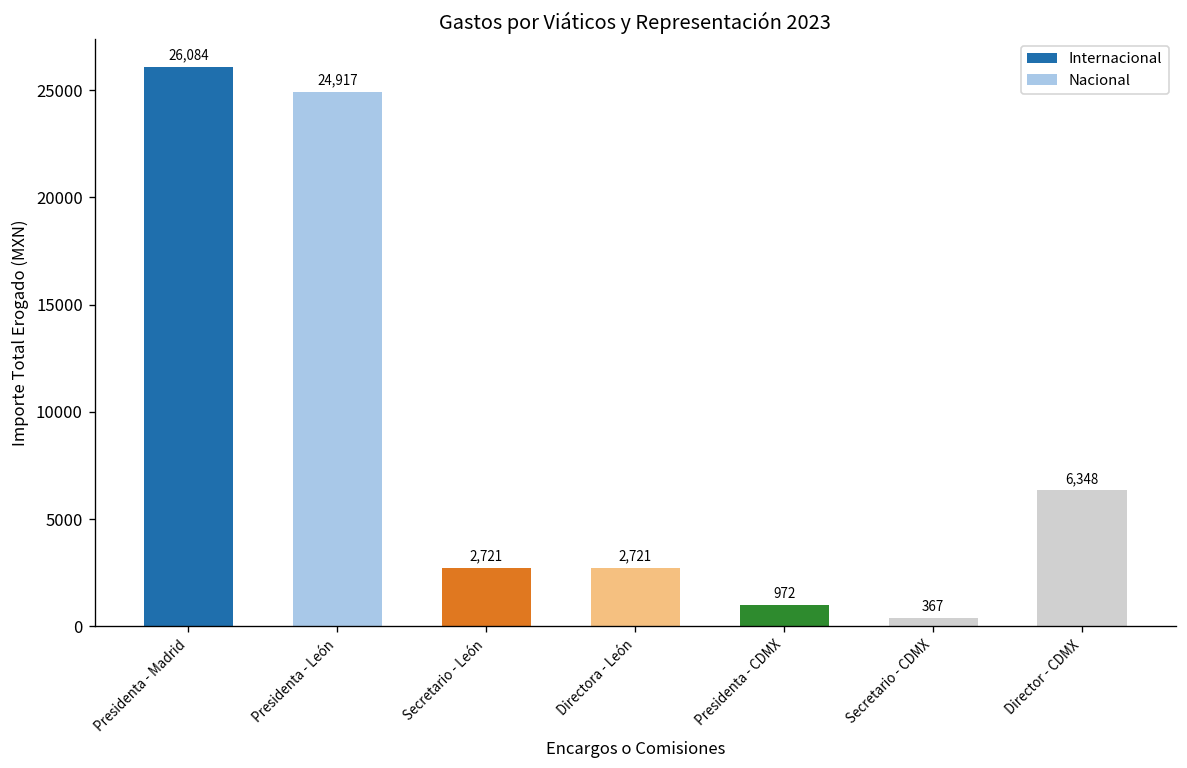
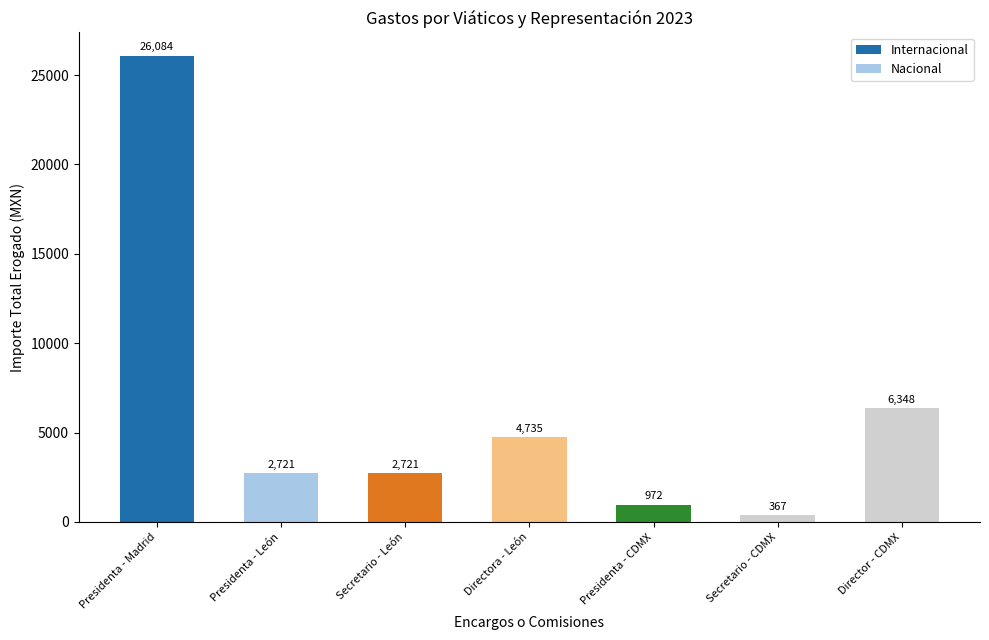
Presidenta - León: 24,917 -> 2,721
Directora - León: 2,721 -> 4,735
